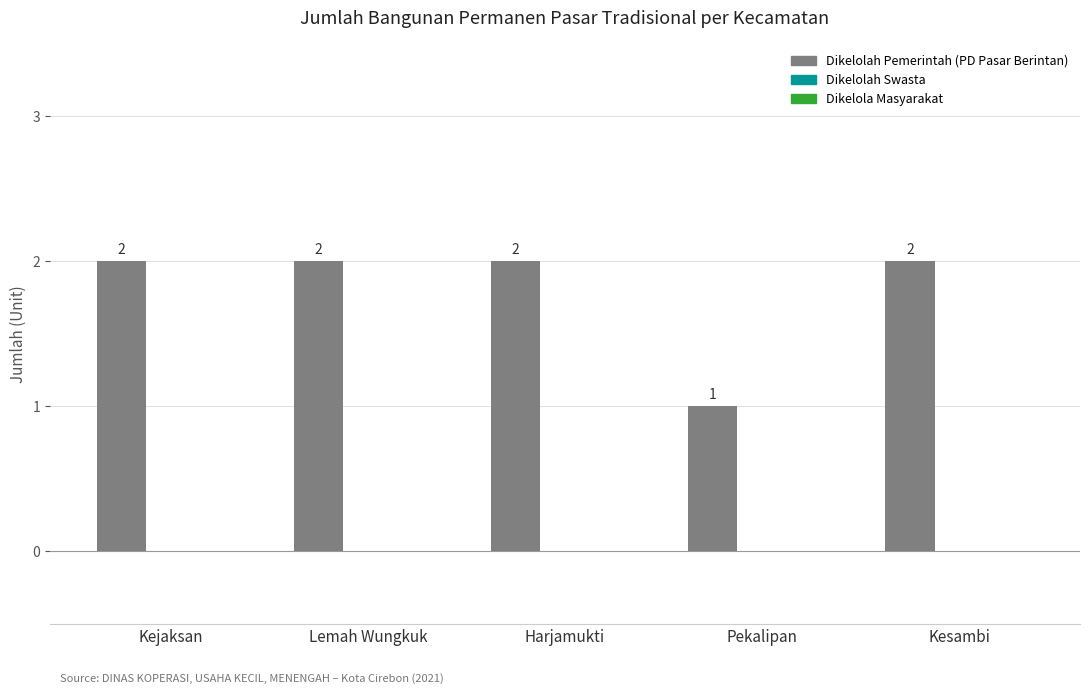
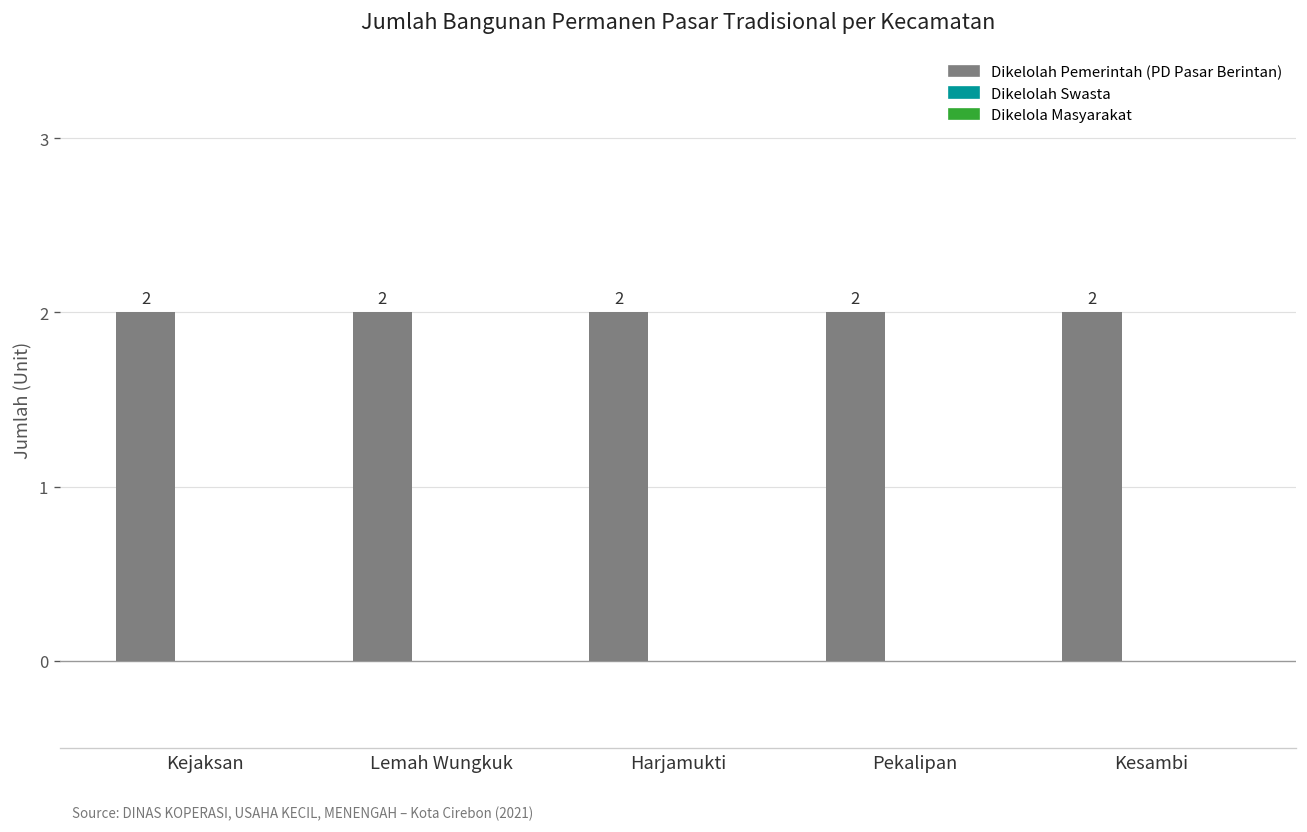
Dikelolah Pemerintah (PD Pasar Berintan), Pekalipan: 1 -> 2
